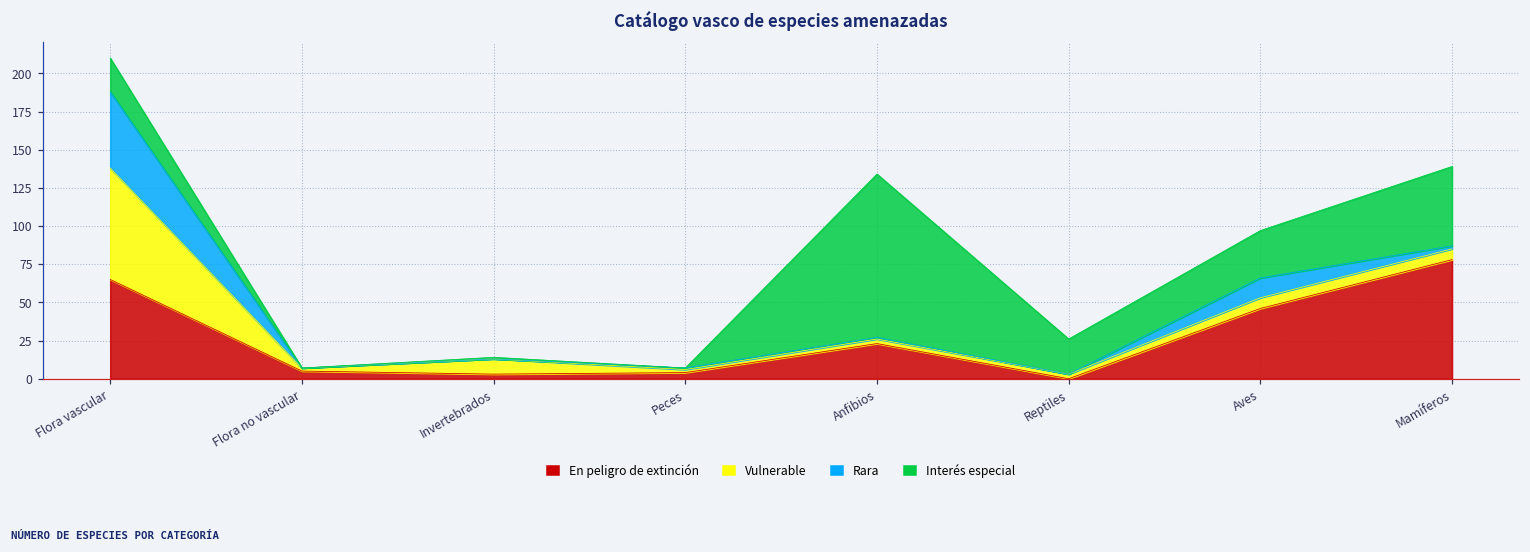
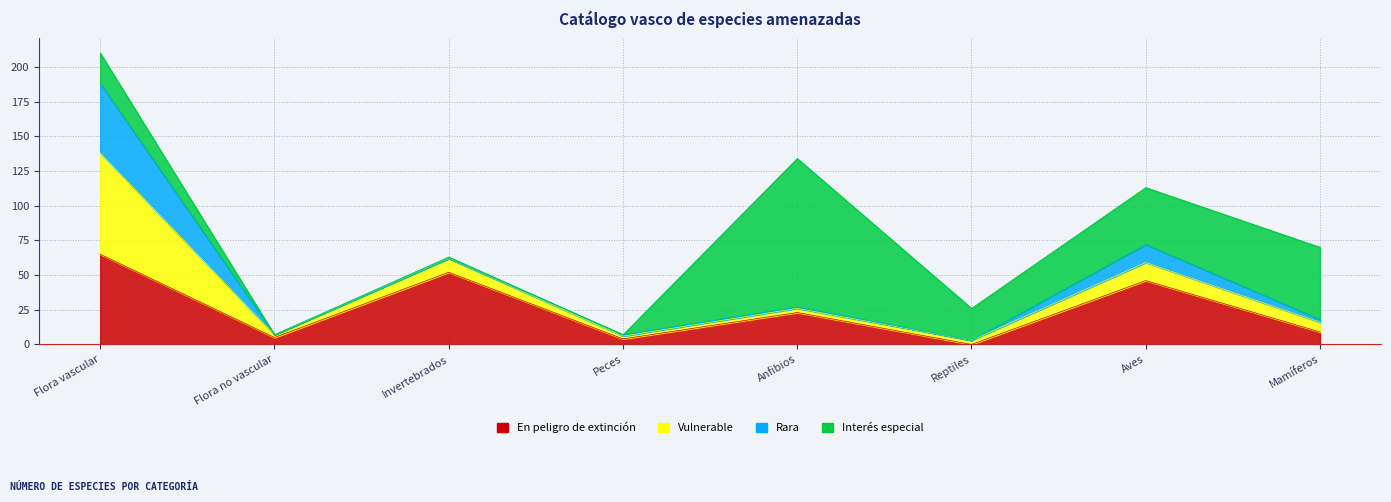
En peligro de extinción, Invertebrados: 3 -> 52
Vulnerable, Aves: 7 -> 13
Interés especial, Aves: 31 -> 41
En peligro de extinción, Mamíferos: 78 -> 9
